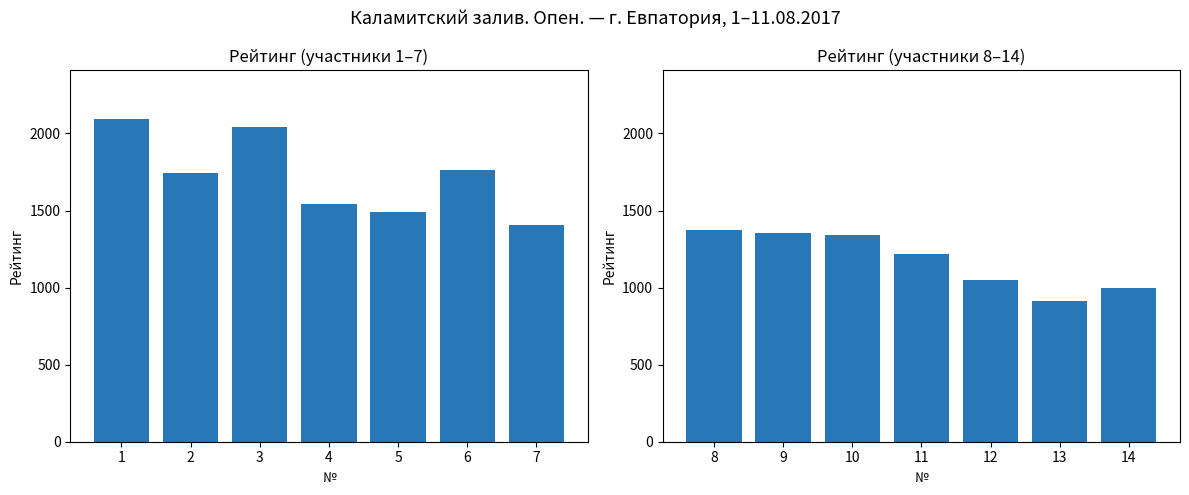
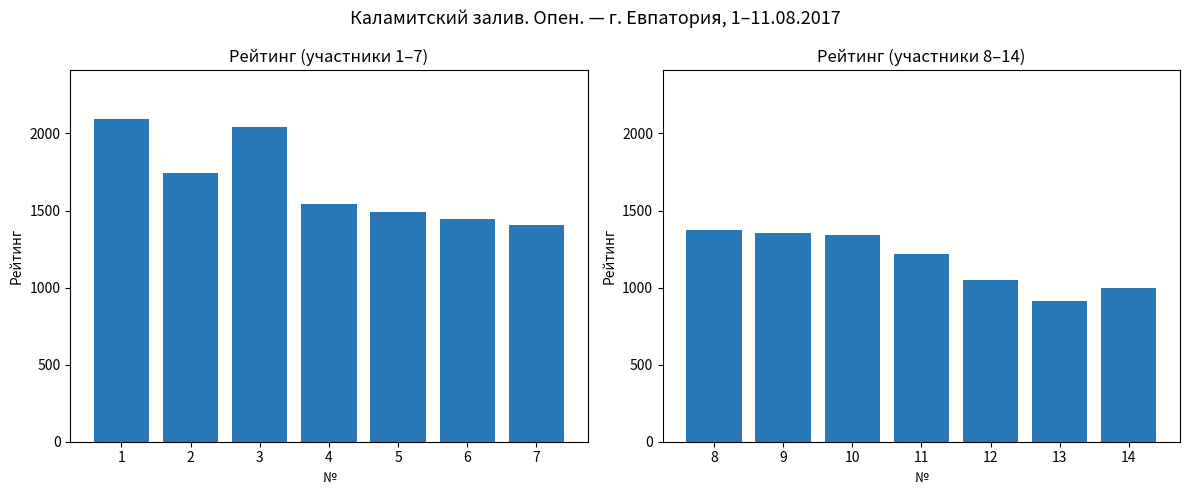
Рейтинг (участники 1–7), 6: 1760 -> 1450
